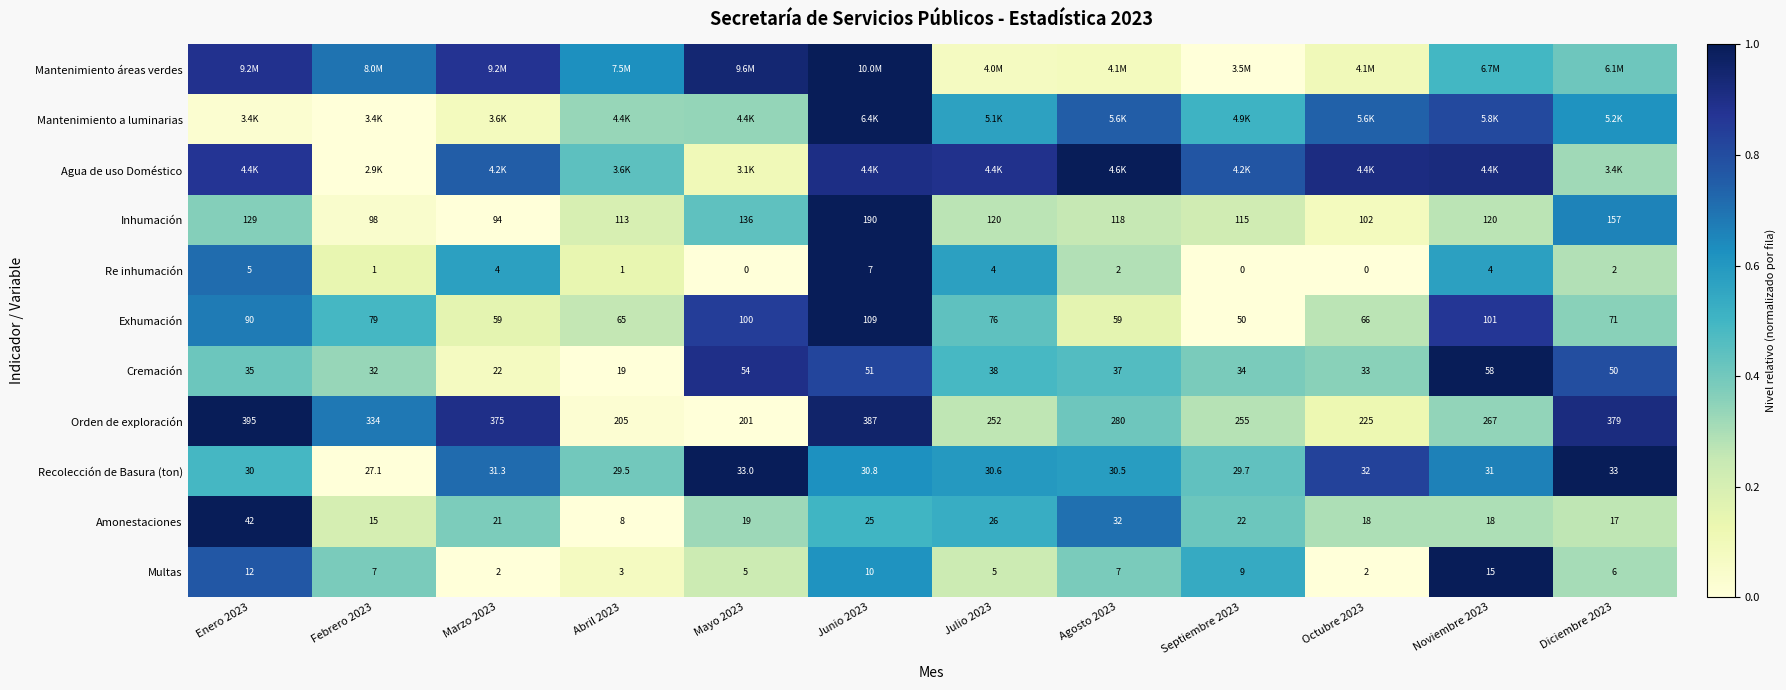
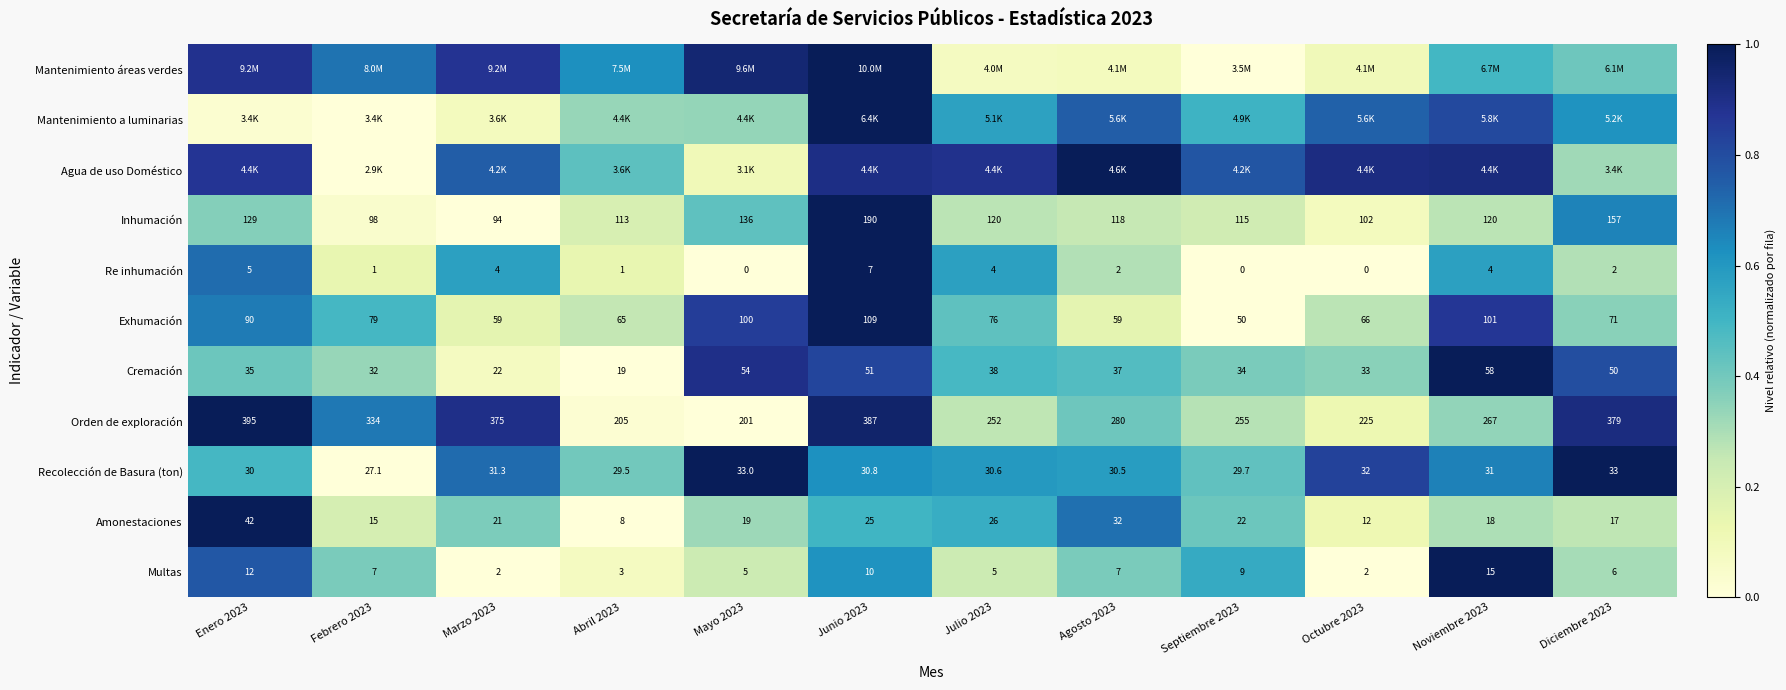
Amonestaciones, Octubre 2023: 18 -> 12
